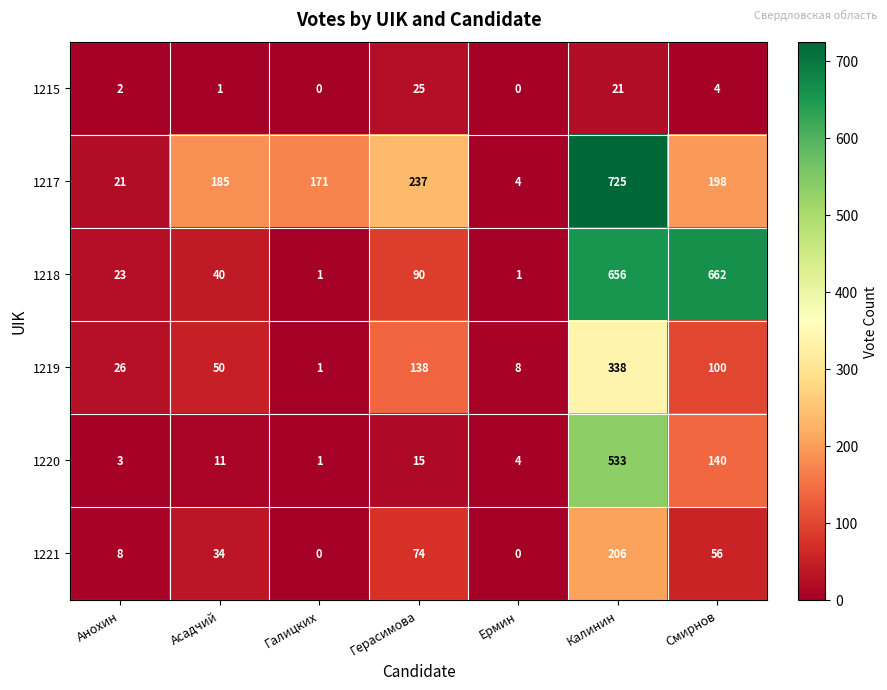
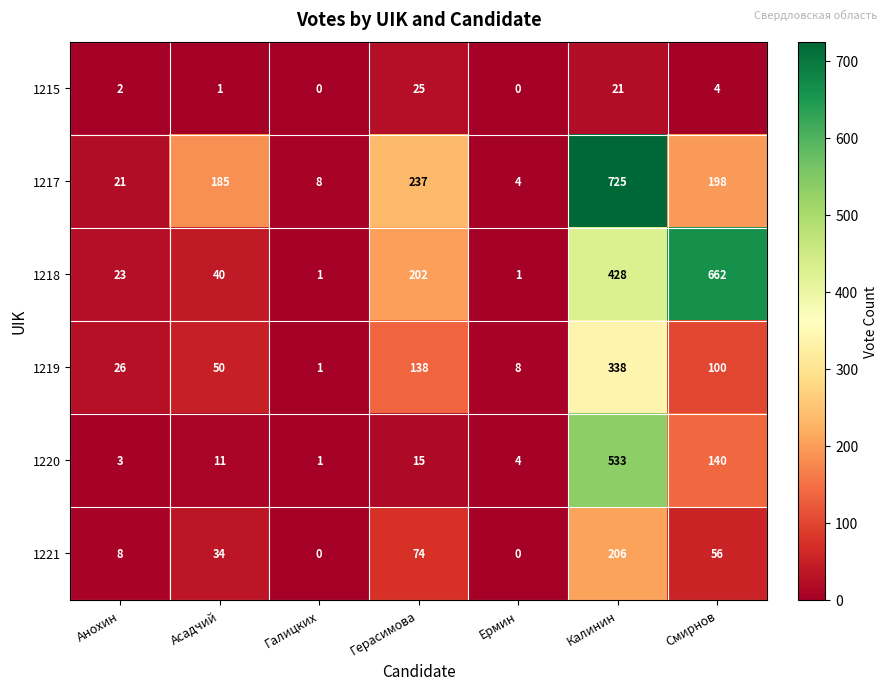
1217, Галицких: 171 -> 8
1218, Герасимова: 90 -> 202
1218, Калинин: 656 -> 428
